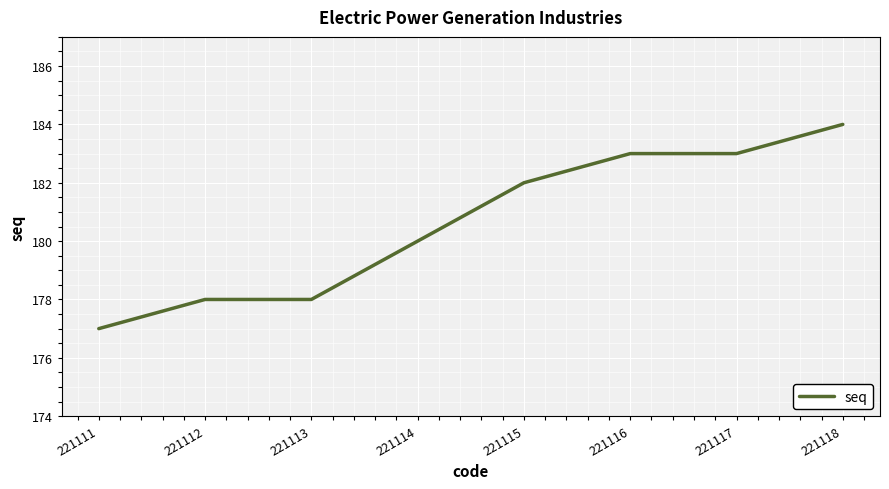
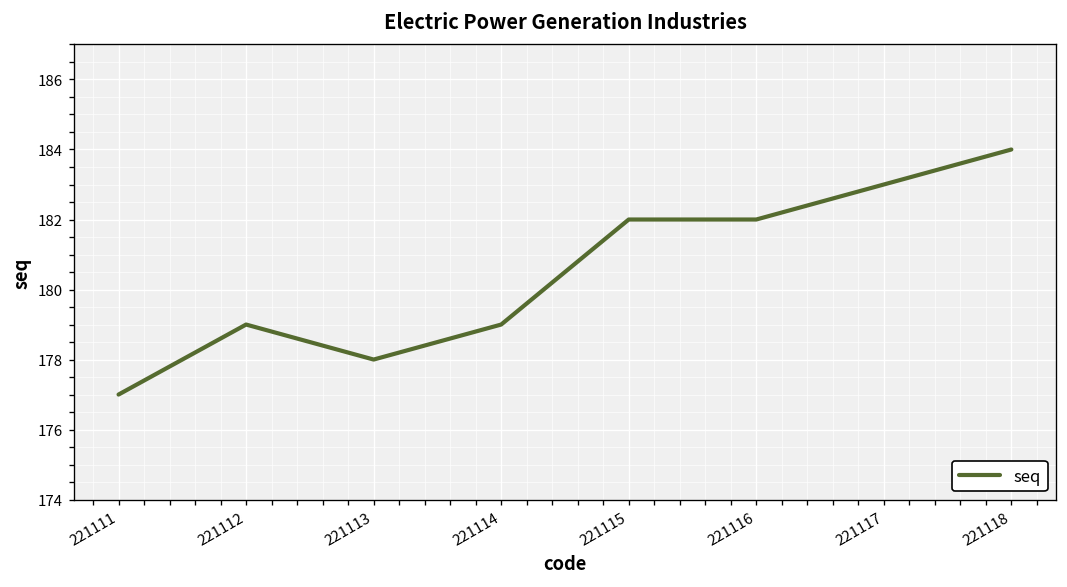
221112: 178 -> 179
221114: 180 -> 179
221116: 183 -> 182
